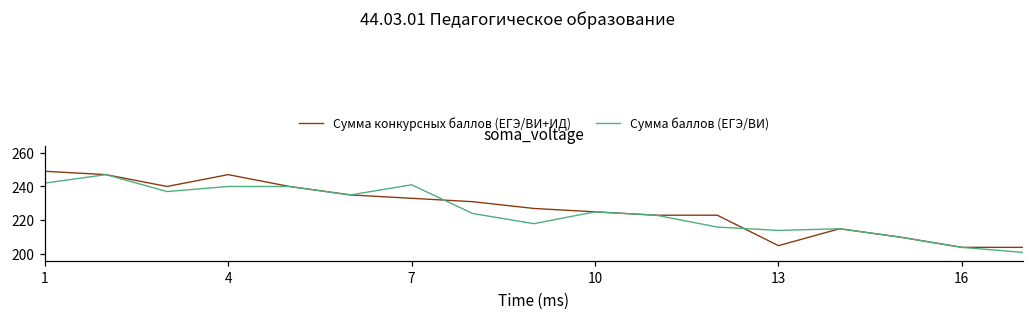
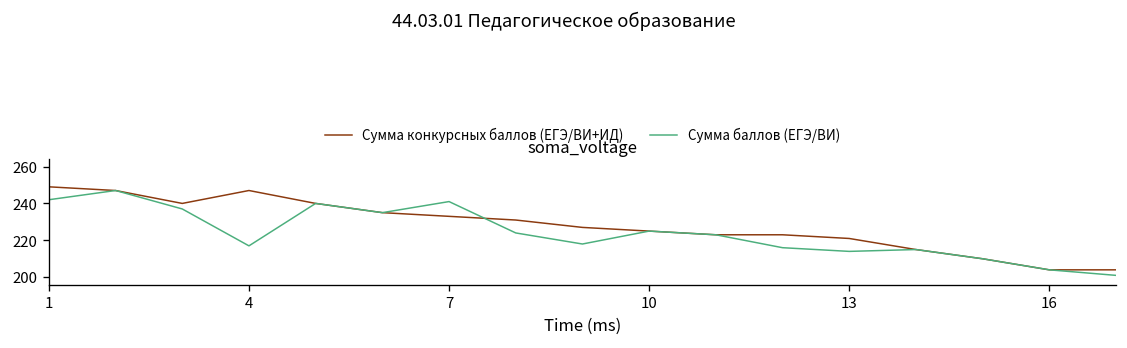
Сумма баллов (ЕГЭ/ВИ), 4: 240 -> 217
Сумма конкурсных баллов (ЕГЭ/ВИ+ИД), 13: 205 -> 221
